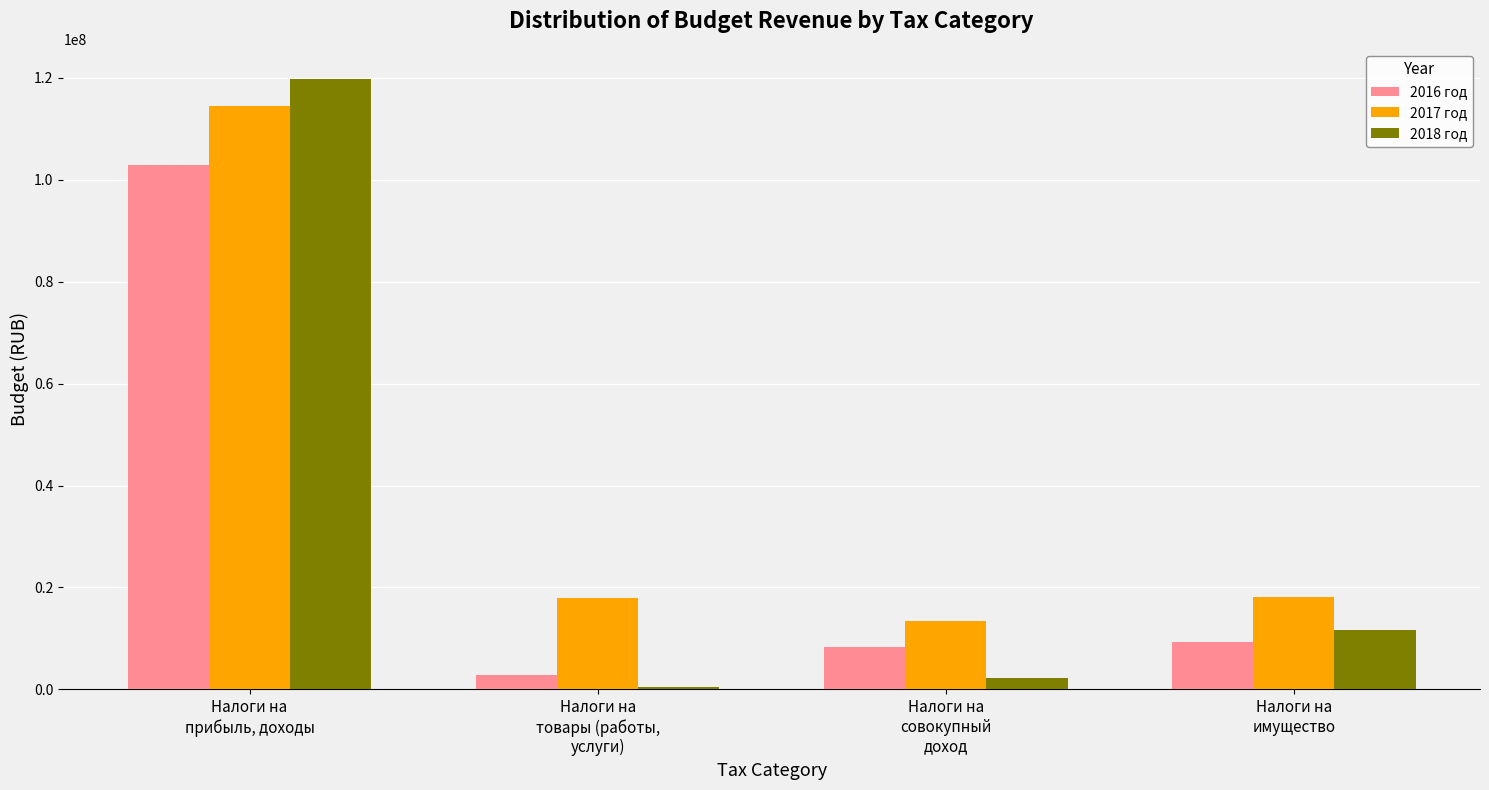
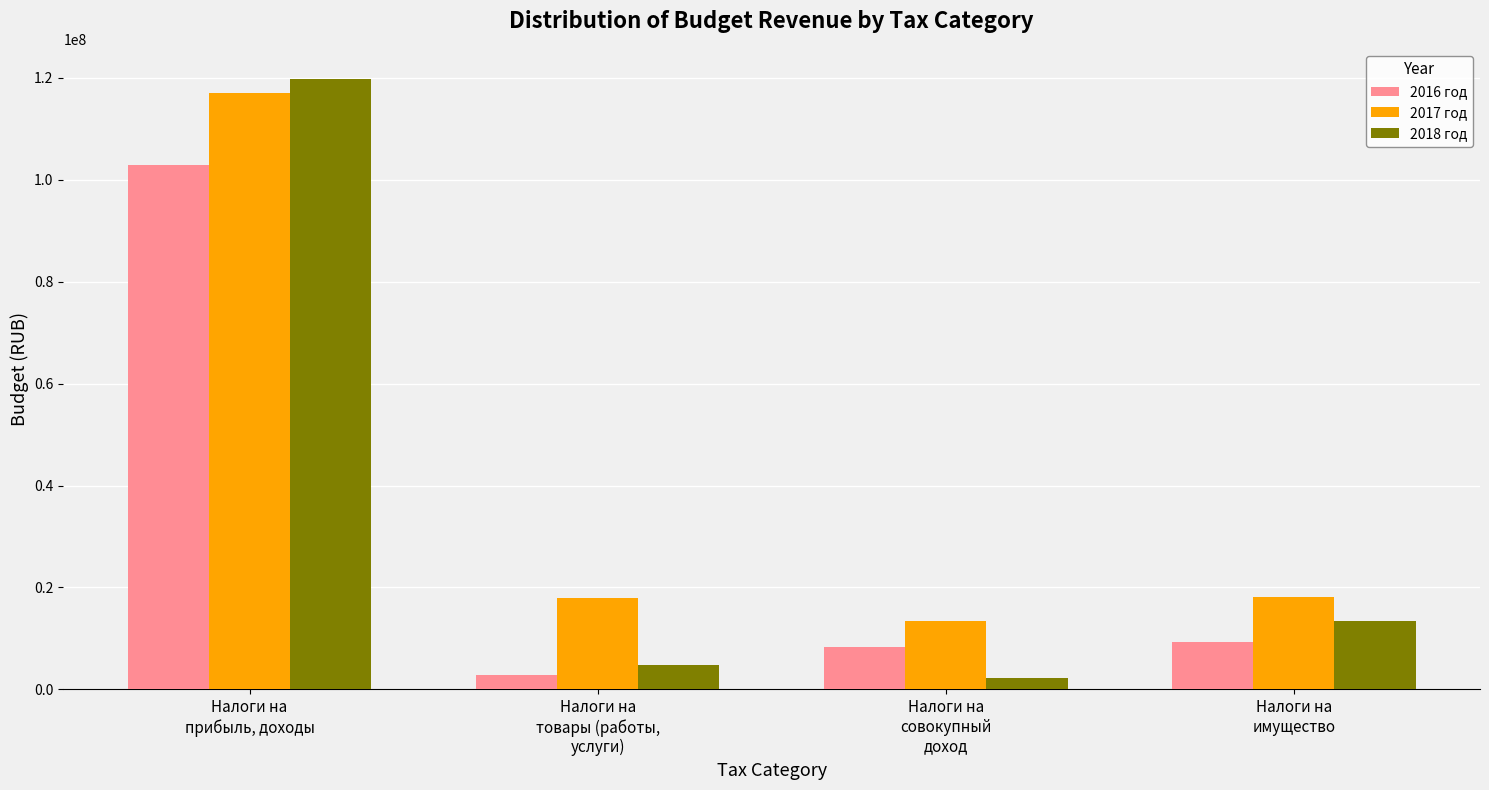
2017 год, Налоги на прибыль, доходы: 115000000 -> 117000000
2018 год, Налоги на товары (работы, услуги): 0 -> 5000000
2018 год, Налоги на имущество: 12000000 -> 13000000
